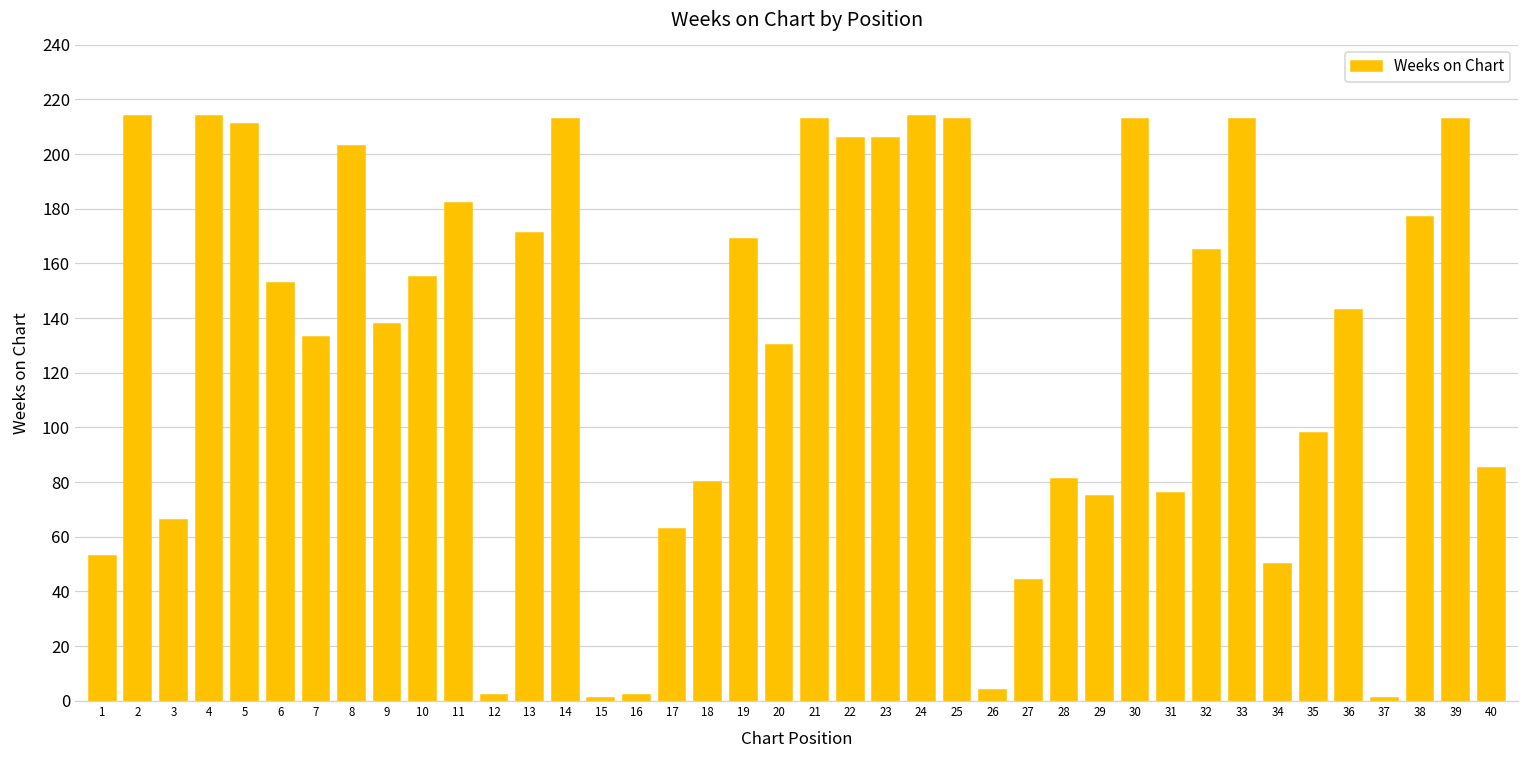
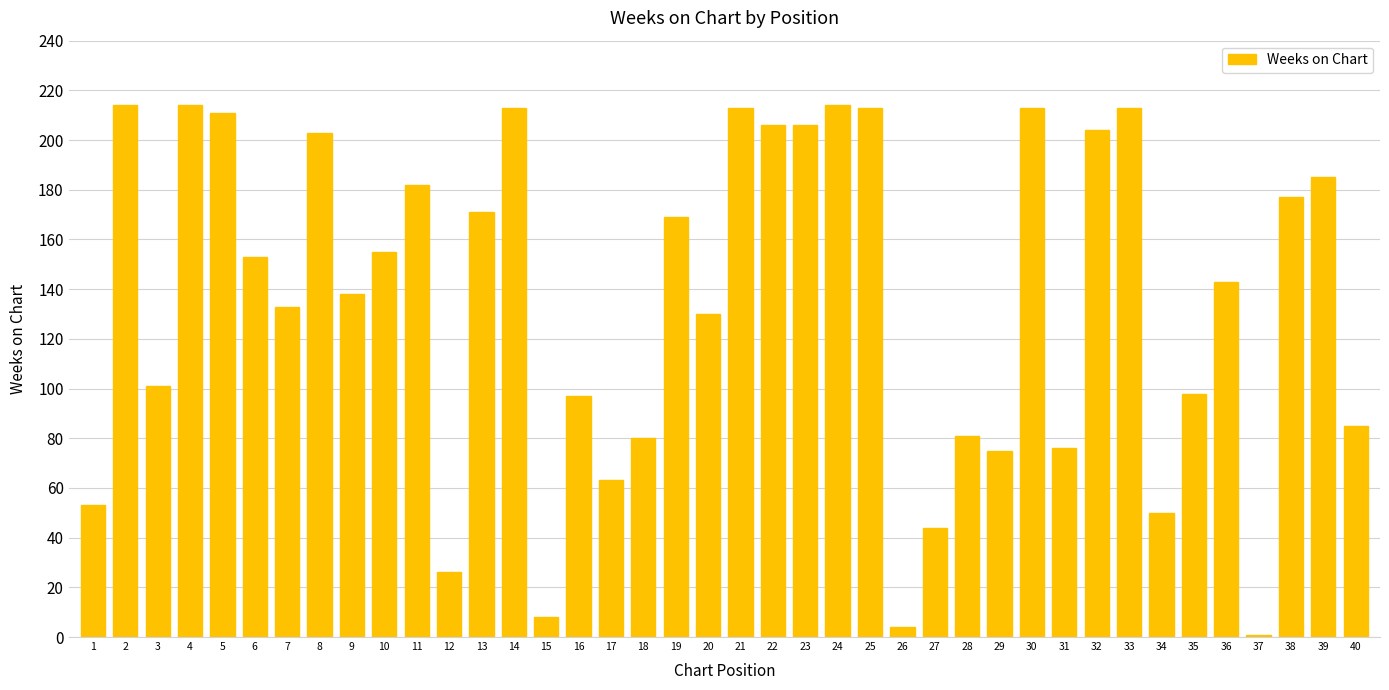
3: 66 -> 101
12: 2 -> 26
15: 1 -> 8
16: 2 -> 97
32: 165 -> 204
39: 213 -> 185
